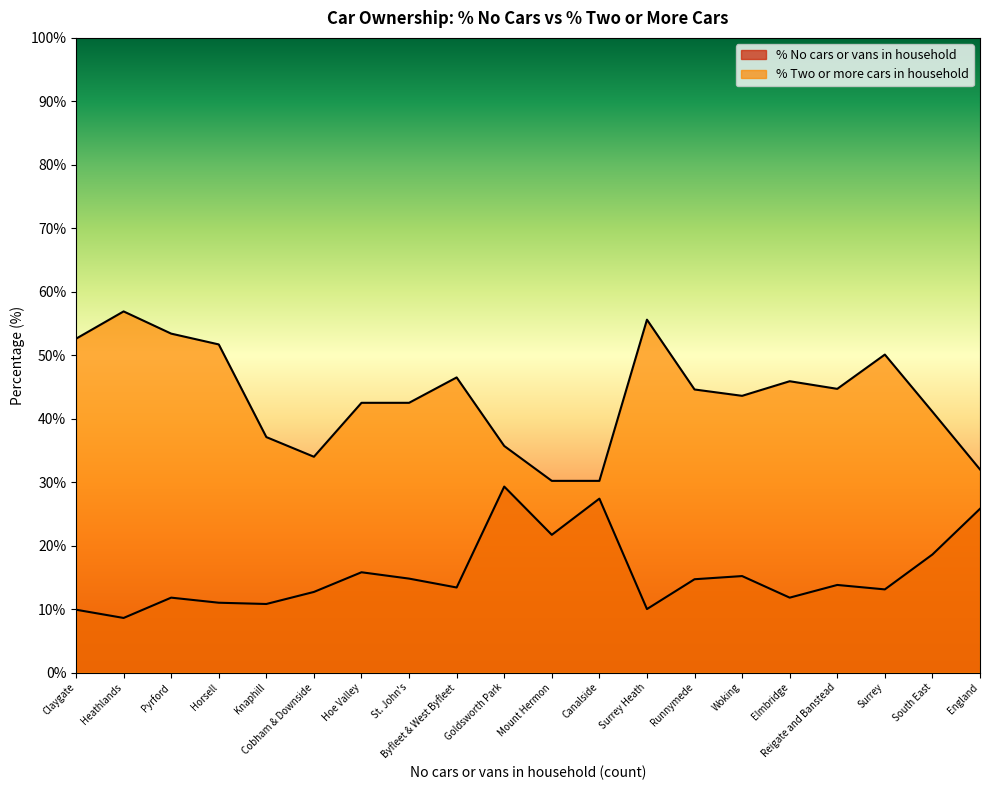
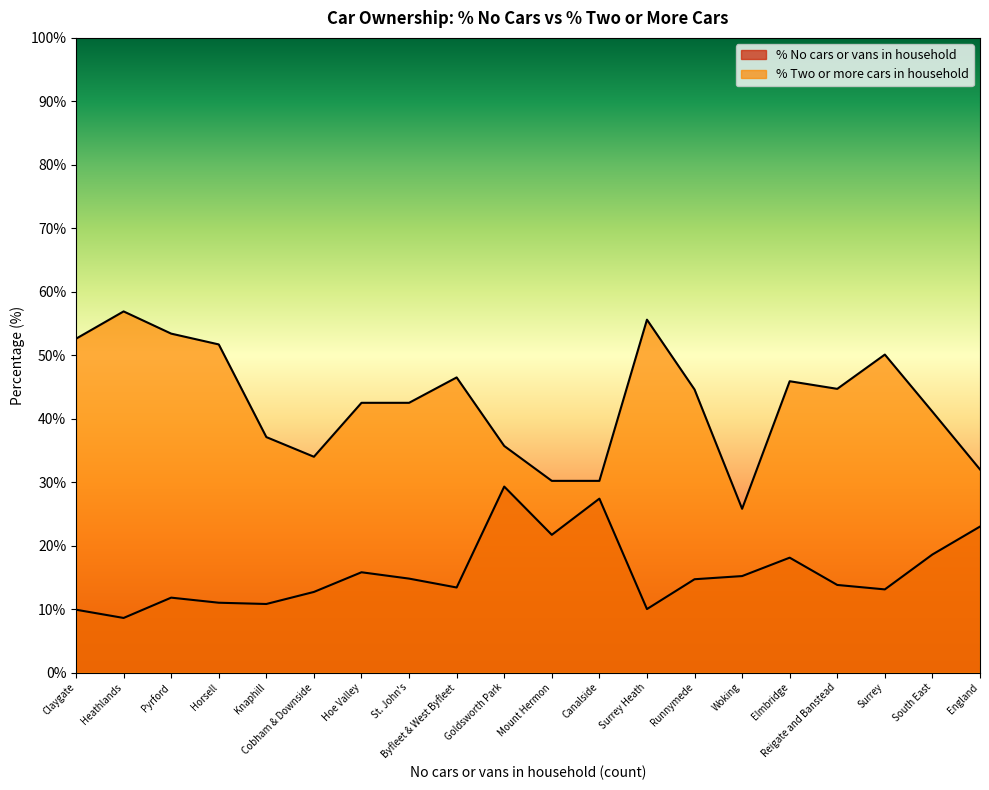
% Two or more cars in household, Woking: 44% -> 26%
% No cars or vans in household, Elmbridge: 12% -> 18%
% No cars or vans in household, England: 26% -> 23%
